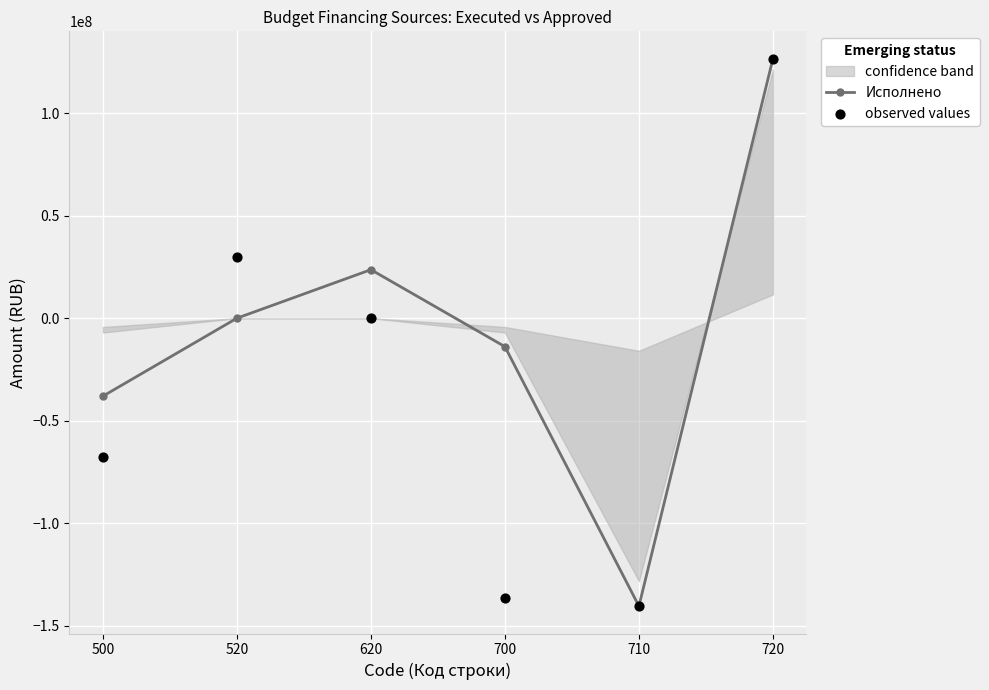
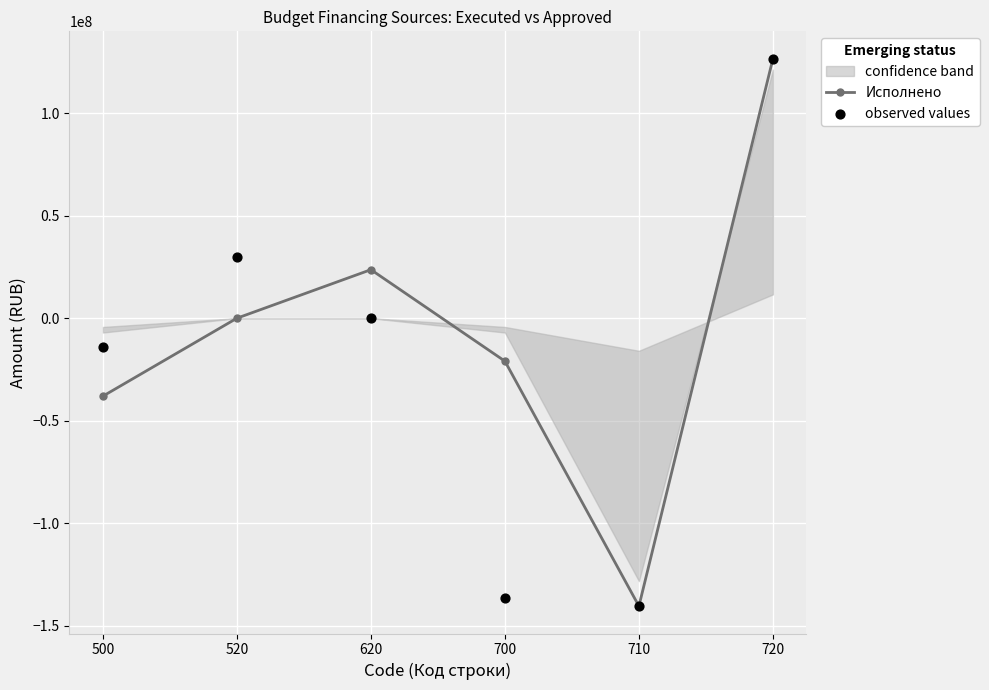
observed values, 500: -68000000 -> -14000000
Исполнено, 700: -14000000 -> -21000000
